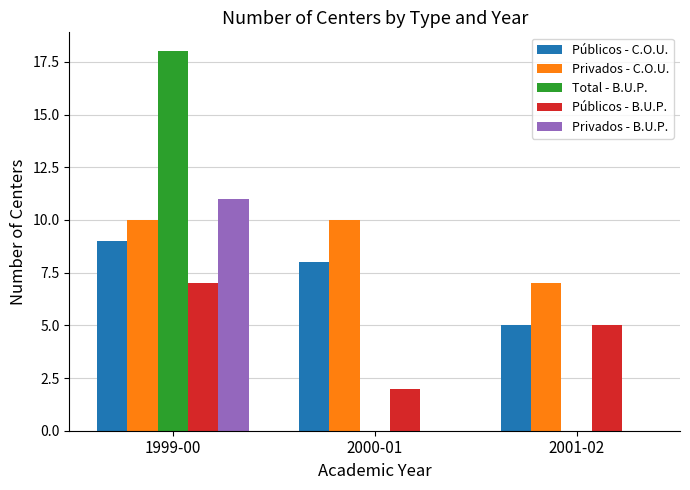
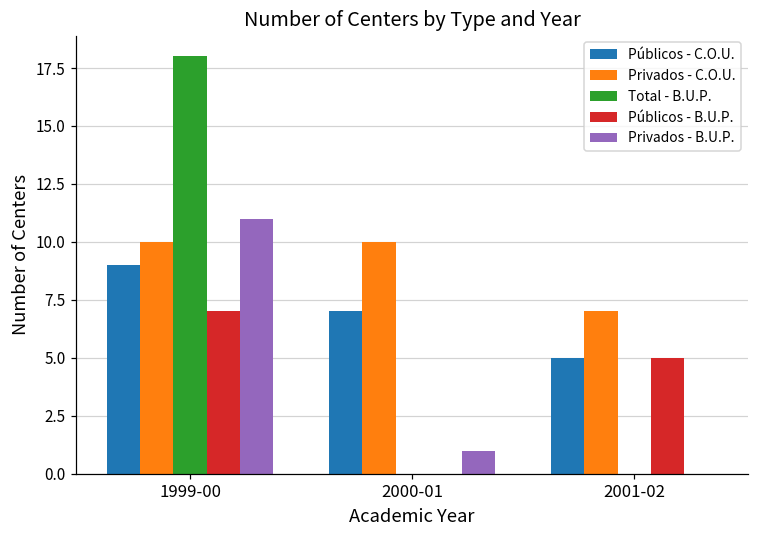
Públicos - C.O.U., 2000-01: 8 -> 7
Públicos - B.U.P., 2000-01: 2 -> 0
Privados - B.U.P., 2000-01: 0 -> 1
